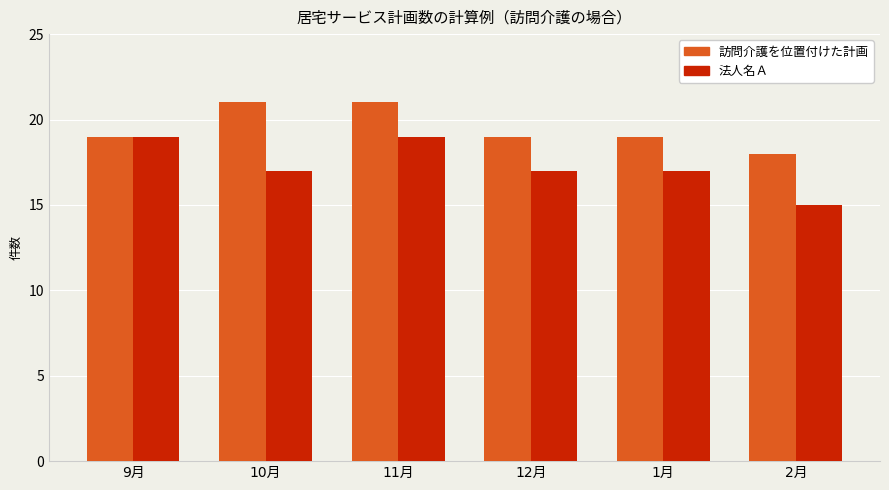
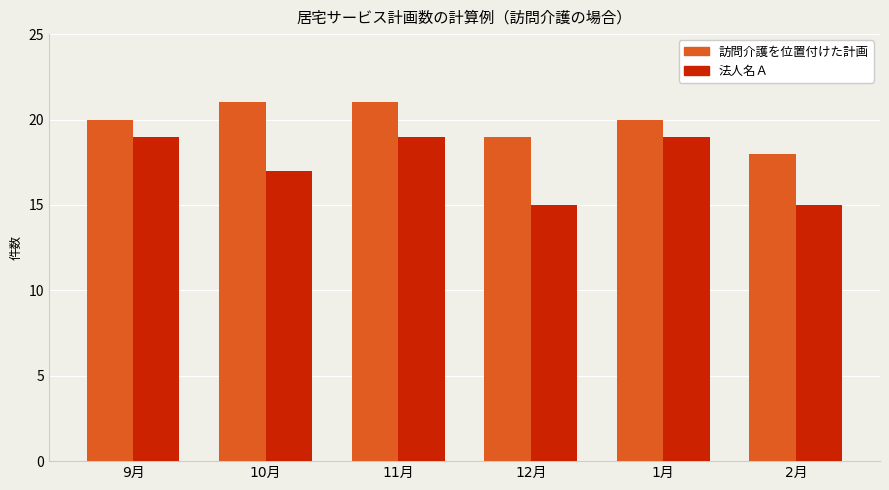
訪問介護を位置付けた計画, 9月: 19 -> 20
法人名Ａ, 12月: 17 -> 15
訪問介護を位置付けた計画, 1月: 19 -> 20
法人名Ａ, 1月: 17 -> 19
